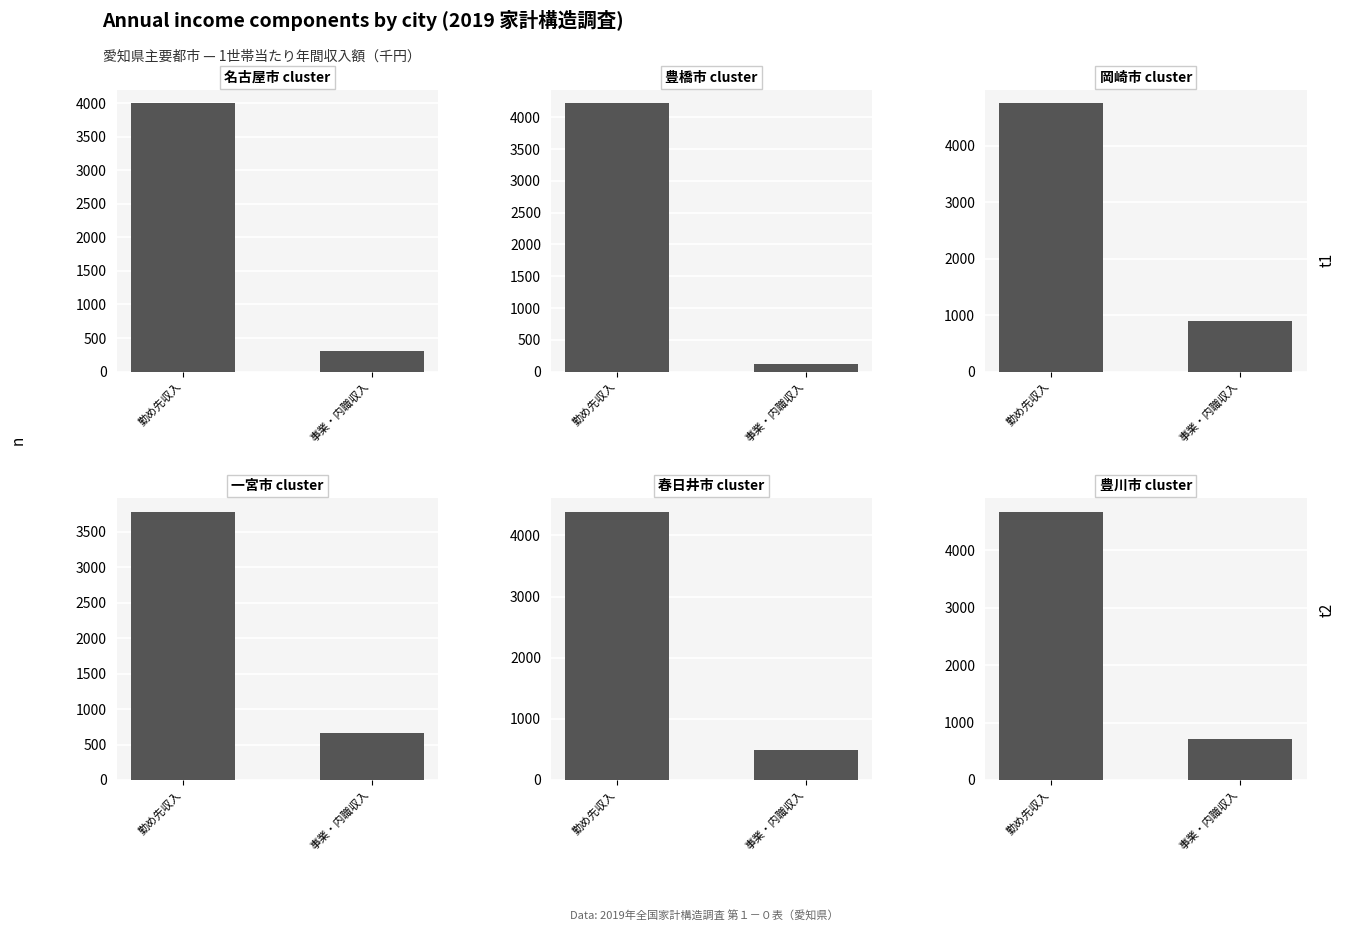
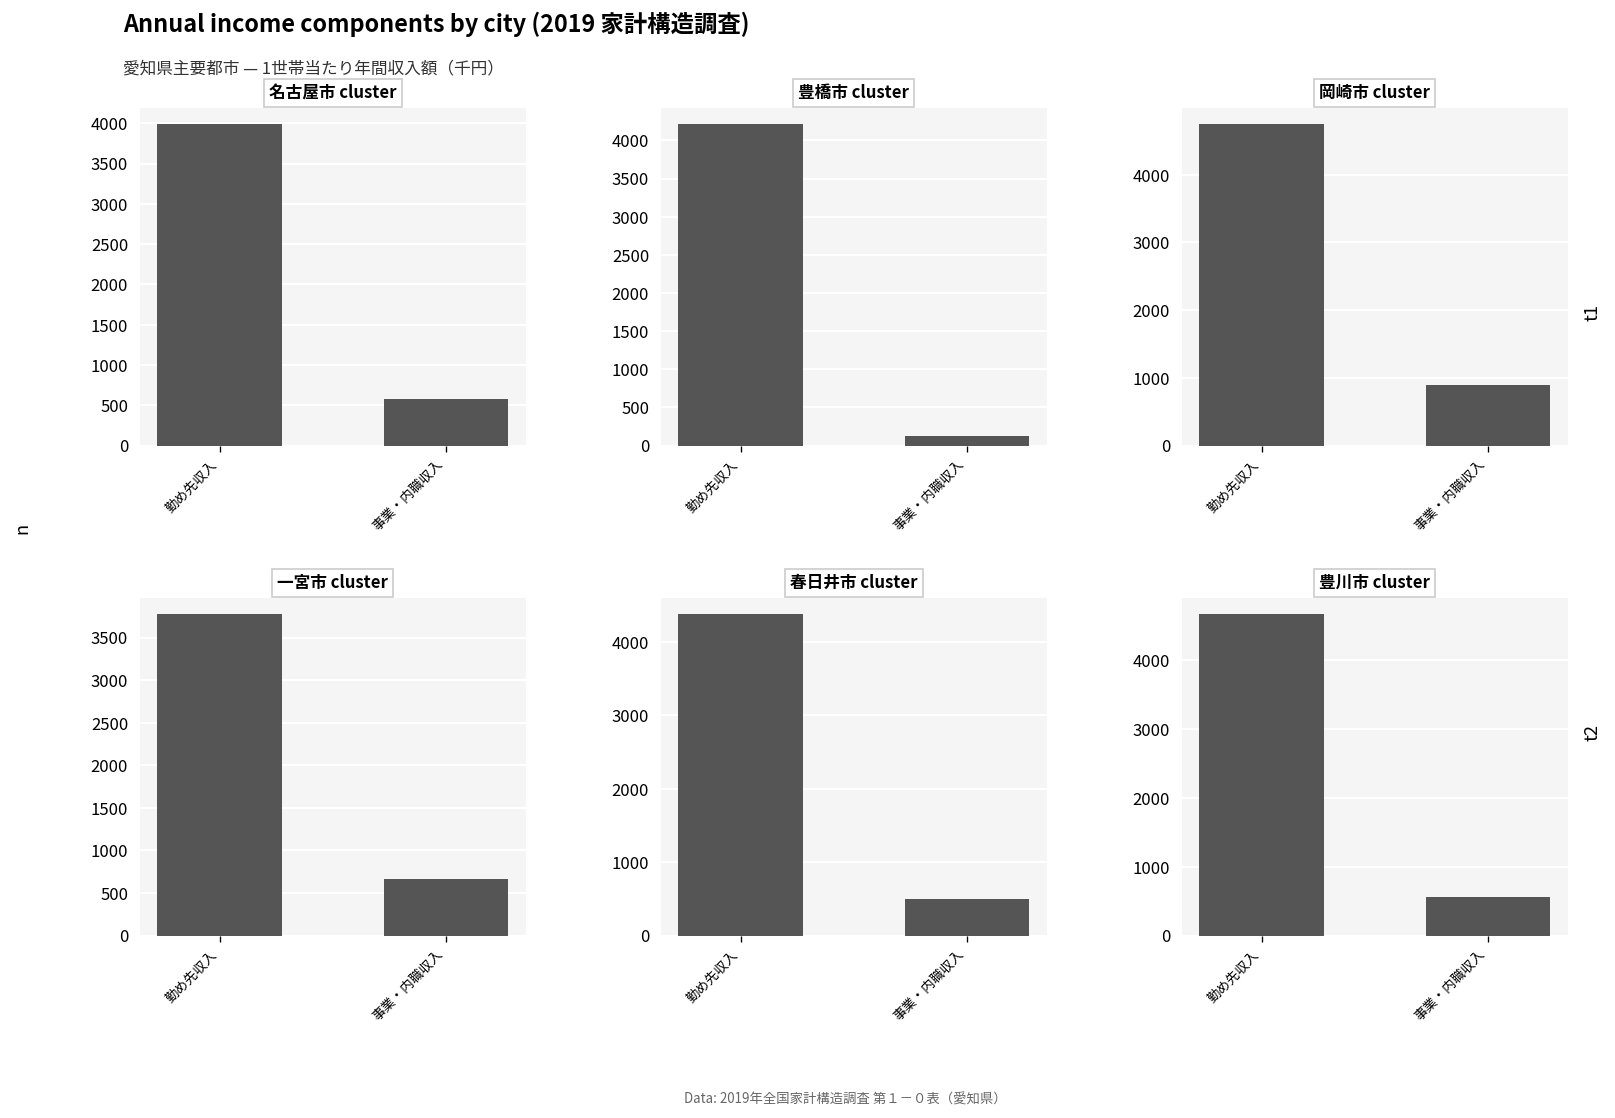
名古屋市 cluster, 事業・内職収入: 300 -> 600
豊川市 cluster, 事業・内職収入: 700 -> 600
